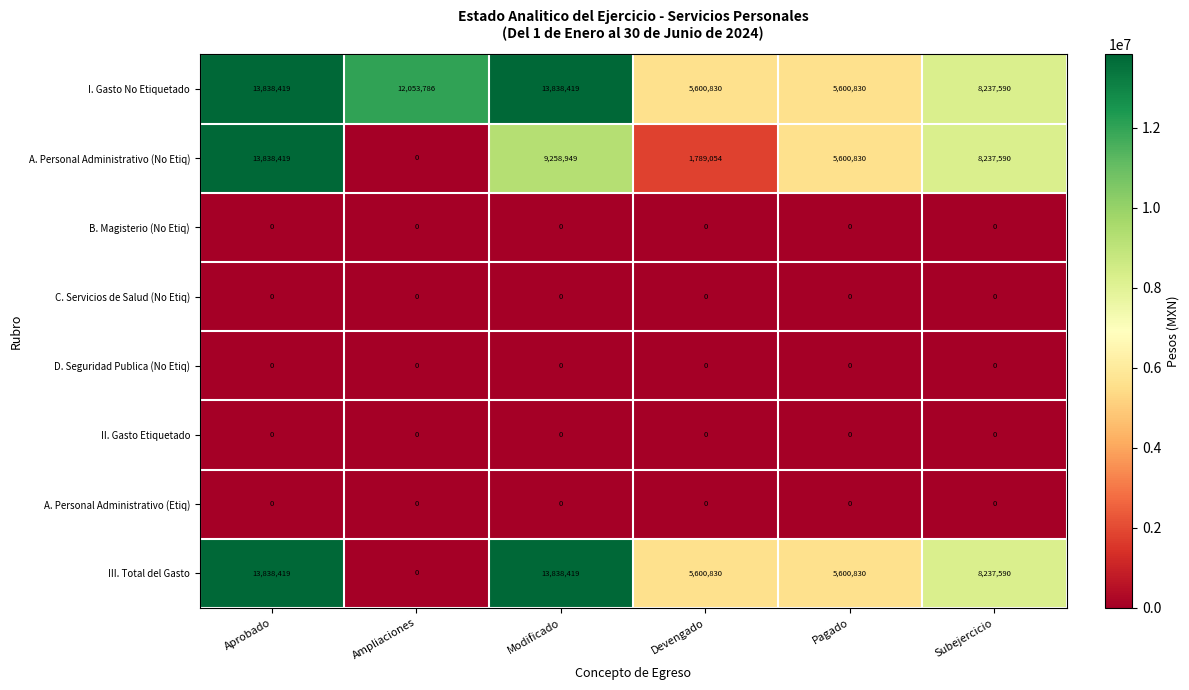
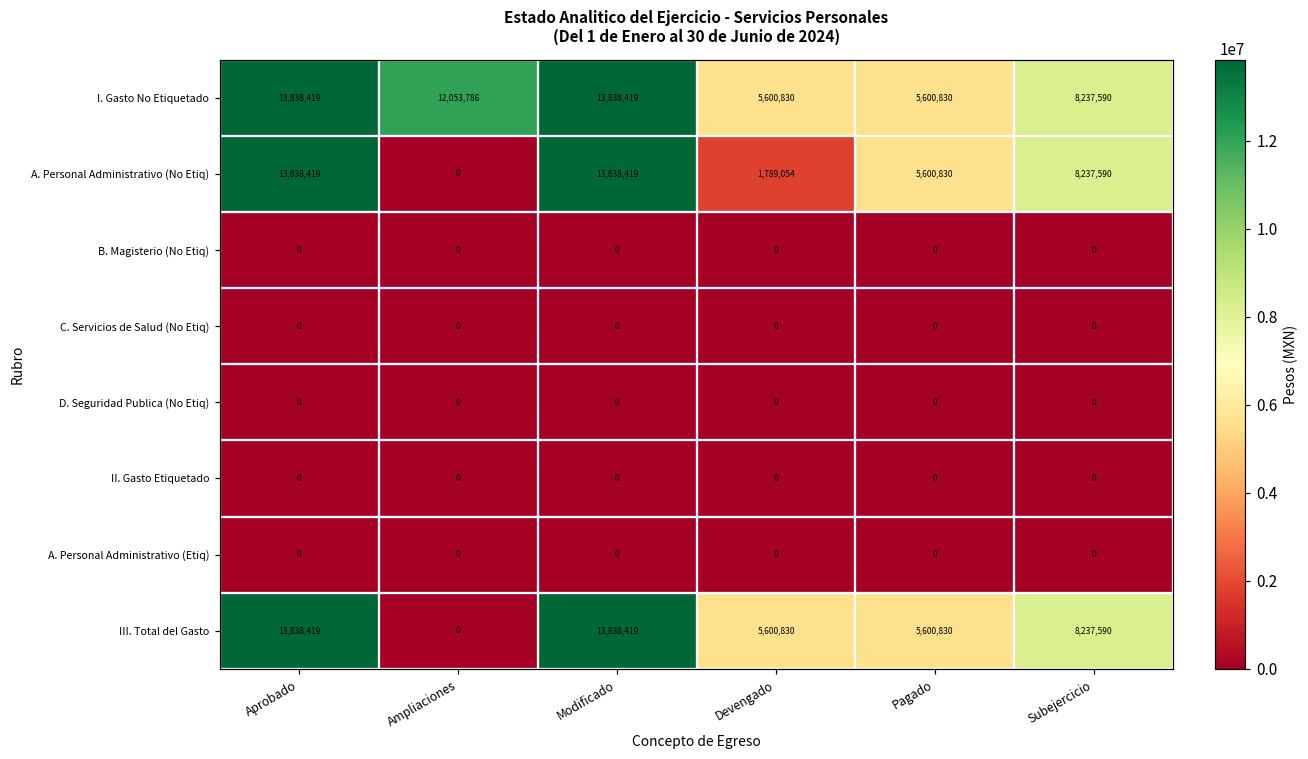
A. Personal Administrativo (No Etiq), Modificado: 9,258,949 -> 13,838,419
